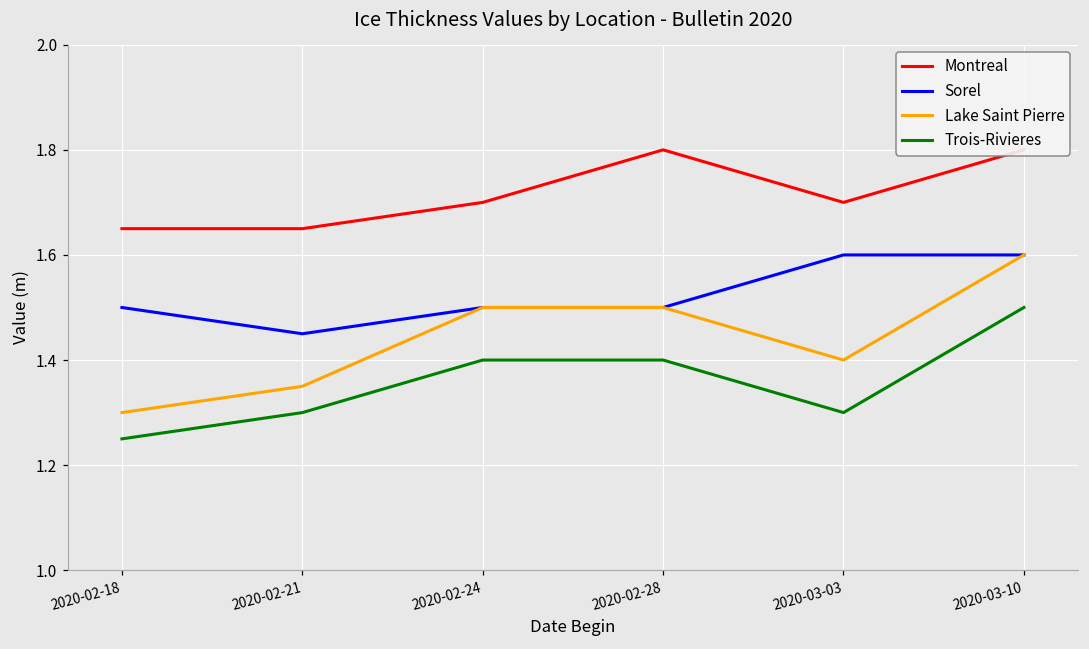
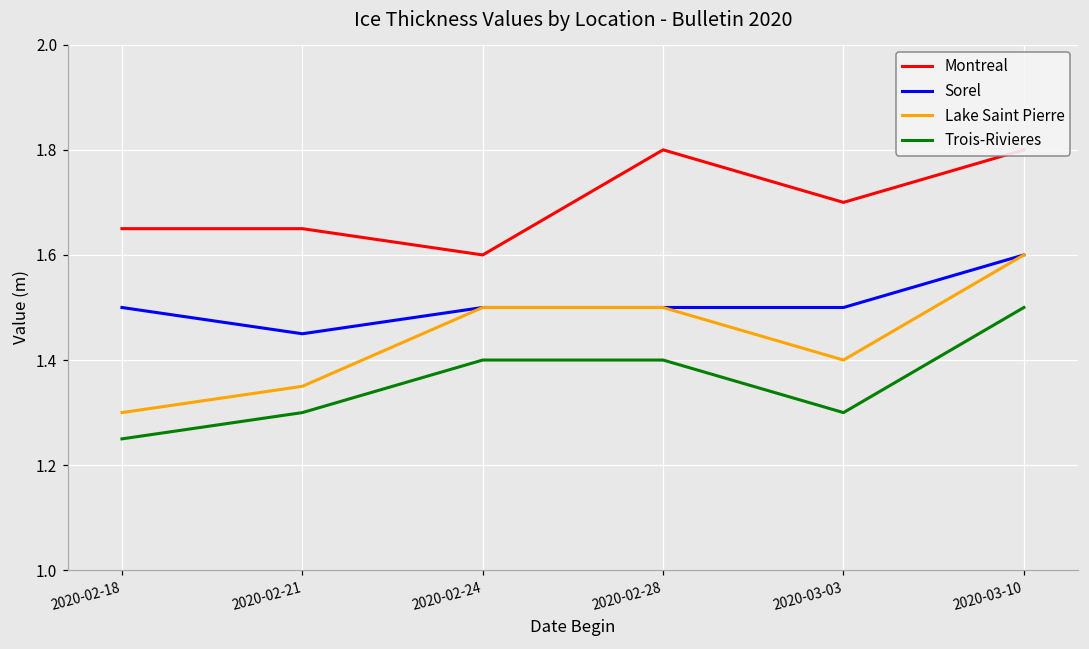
Montreal, 2020-02-24: 1.7 -> 1.6
Sorel, 2020-03-03: 1.6 -> 1.5
